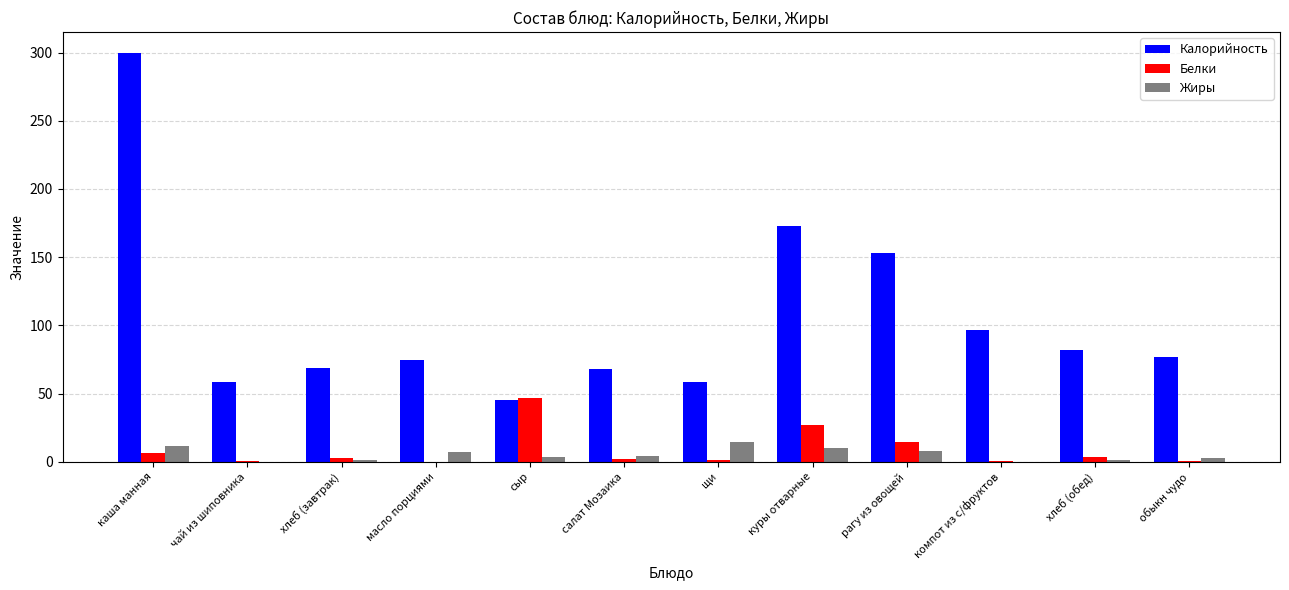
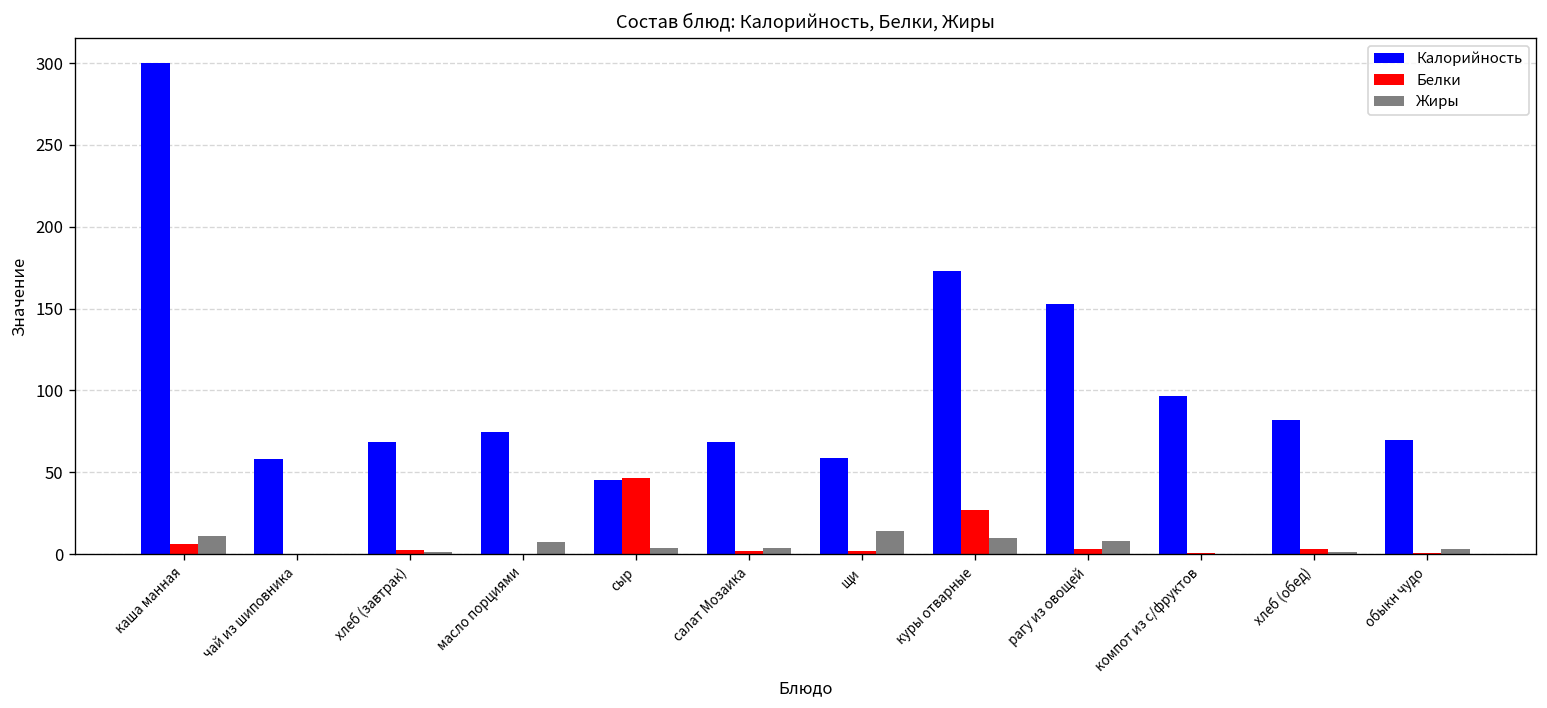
Белки, рагу из овощей: 15 -> 3
Калорийность, обыкн чудо: 77 -> 69
